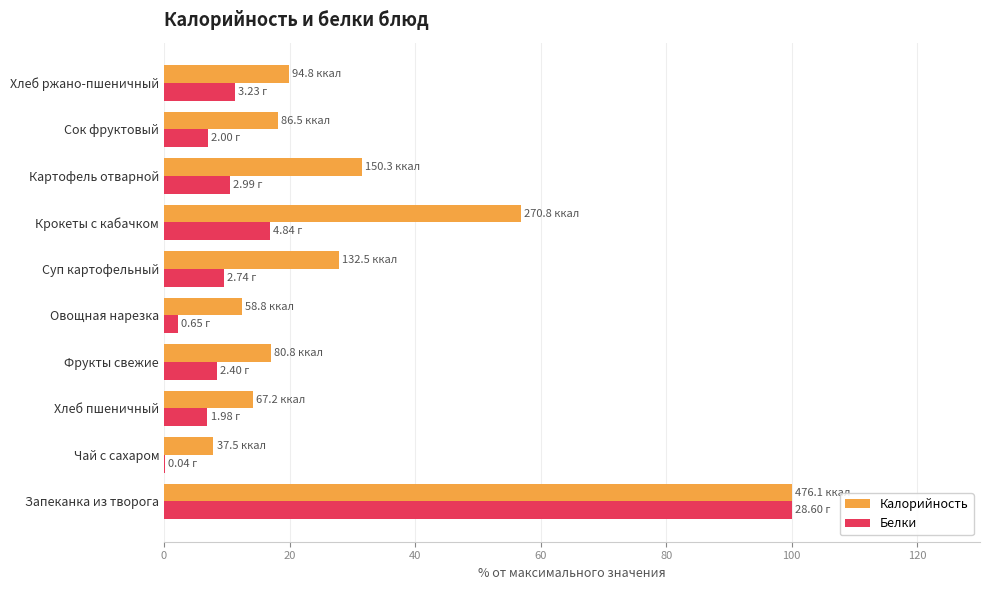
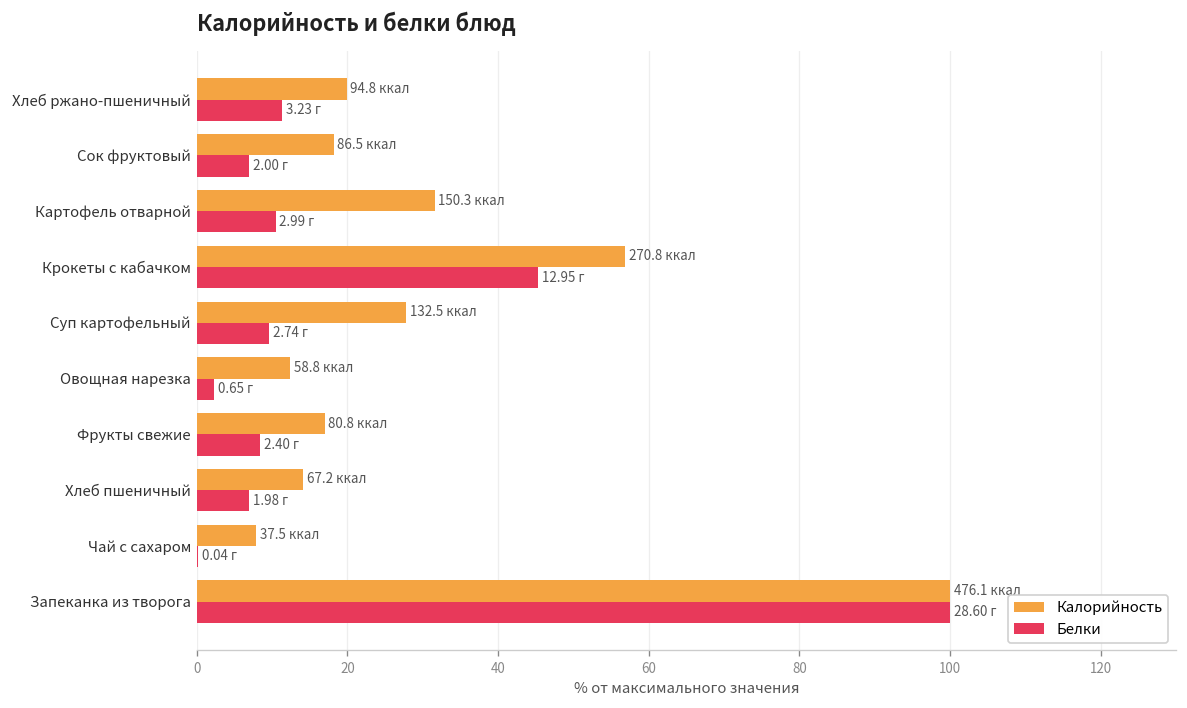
Белки, Крокеты с кабачком: 4.84 -> 12.95
